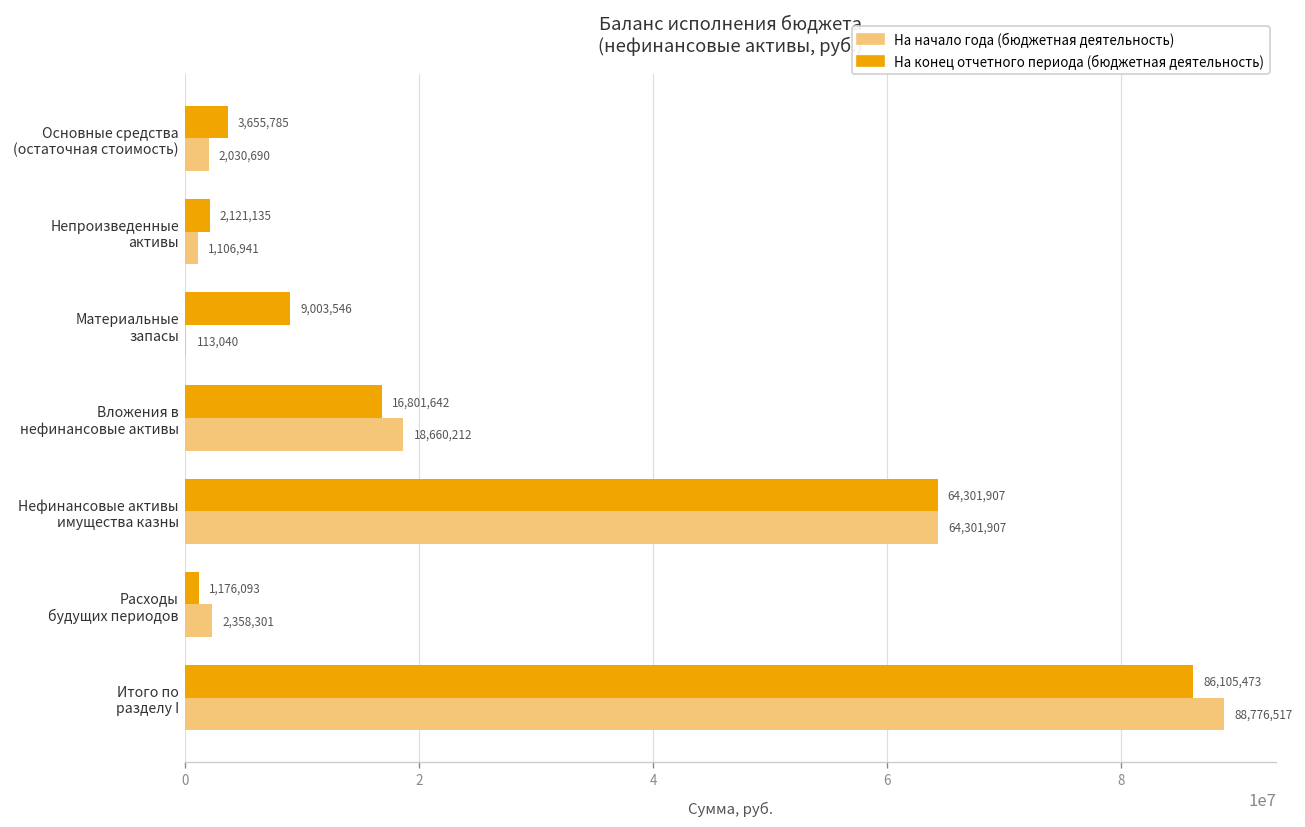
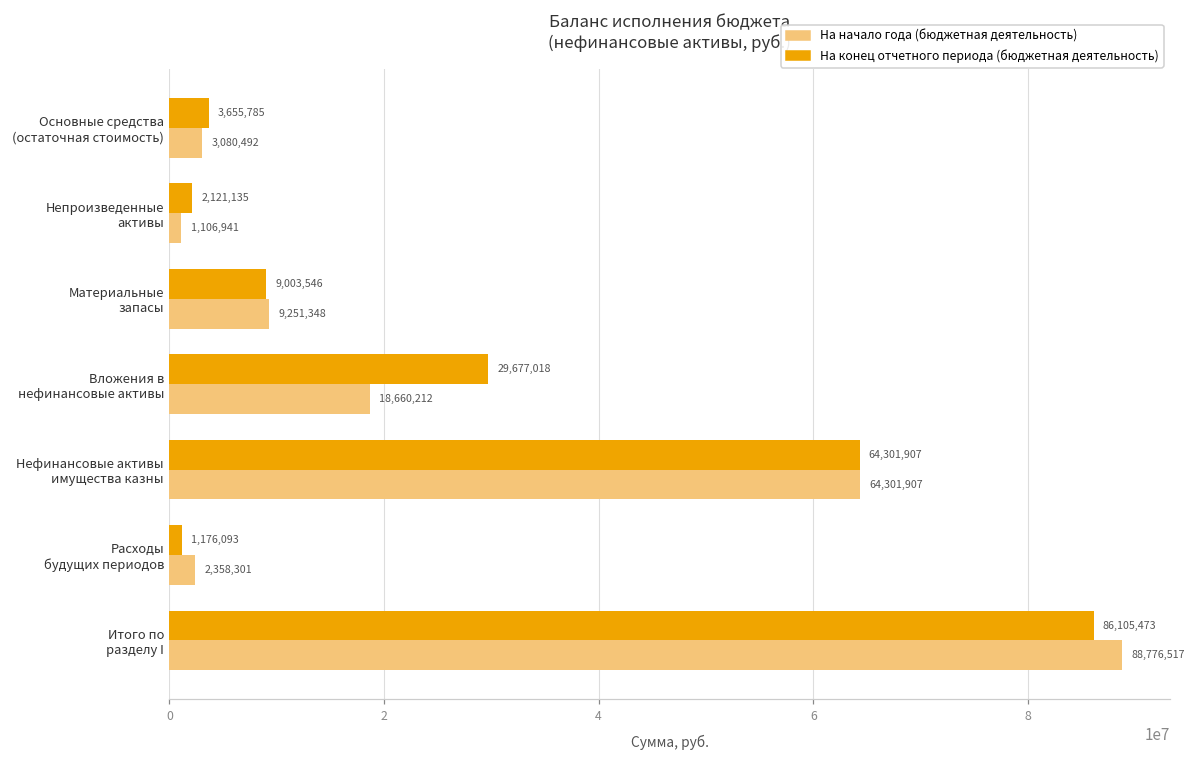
На начало года (бюджетная деятельность), Основные средства (остаточная стоимость): 2,030,690 -> 3,080,492
На начало года (бюджетная деятельность), Материальные запасы: 113,040 -> 9,251,348
На конец отчетного периода (бюджетная деятельность), Вложения в нефинансовые активы: 16,801,642 -> 29,677,018
